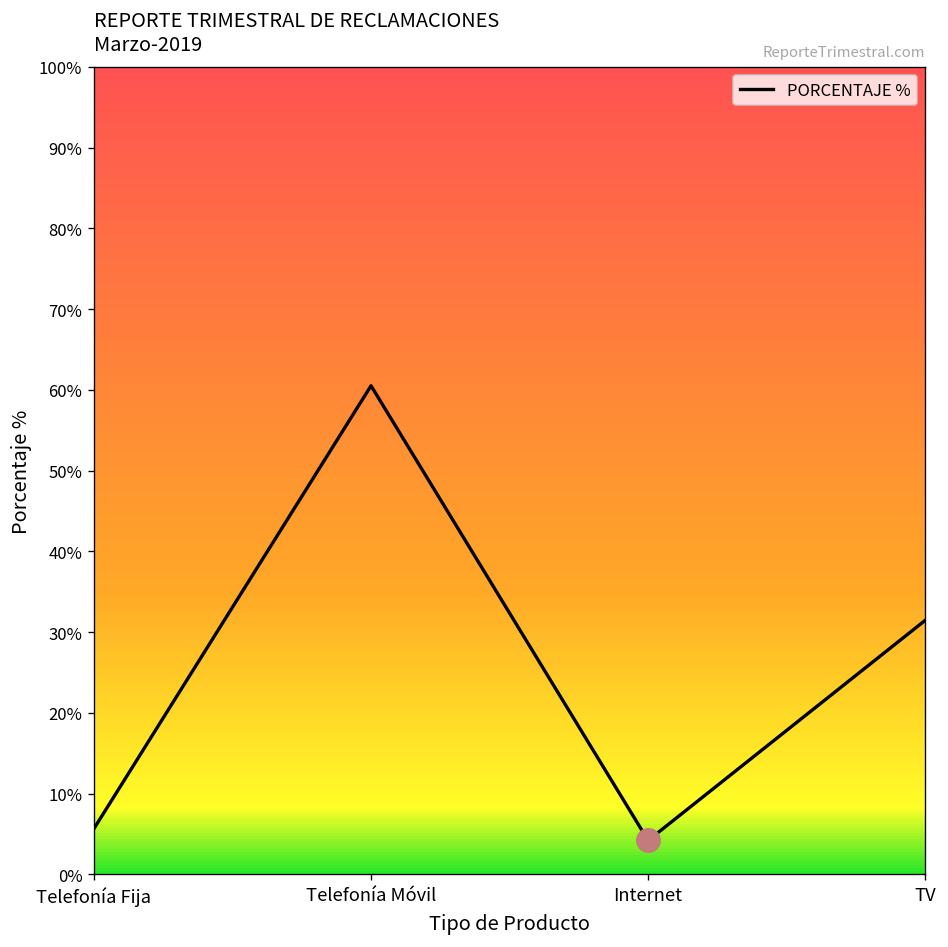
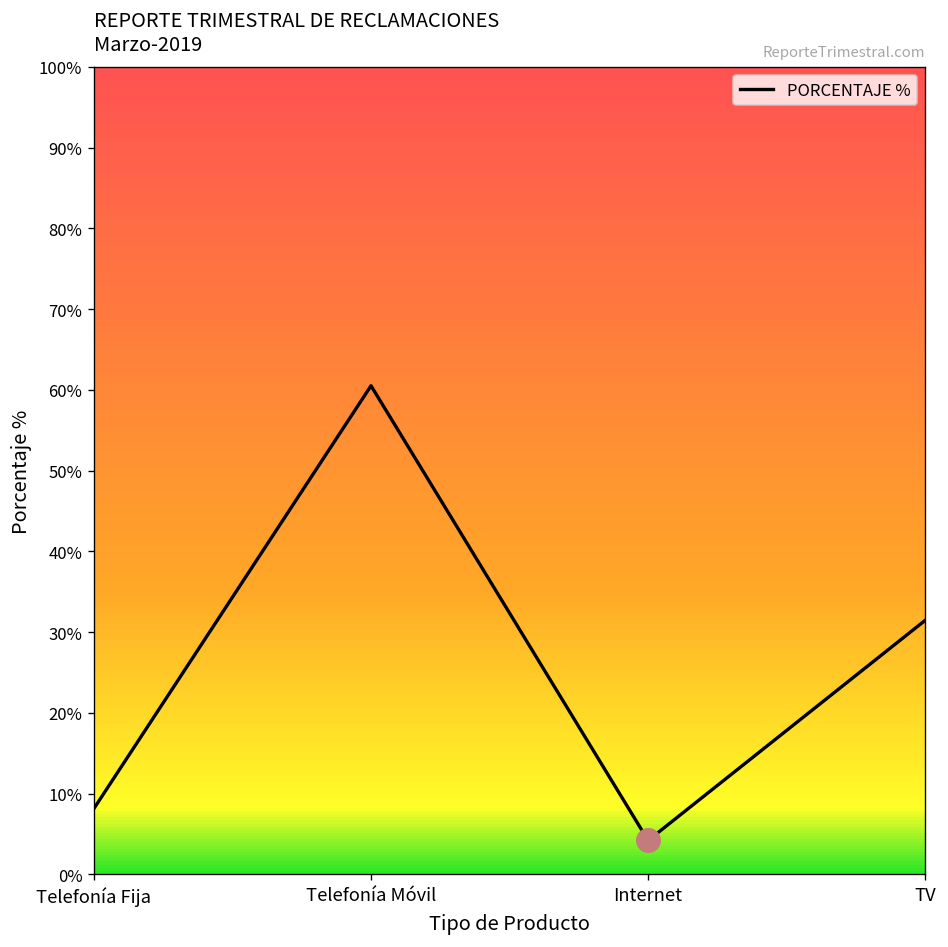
PORCENTAJE %, Telefonía Fija: 6% -> 8%
